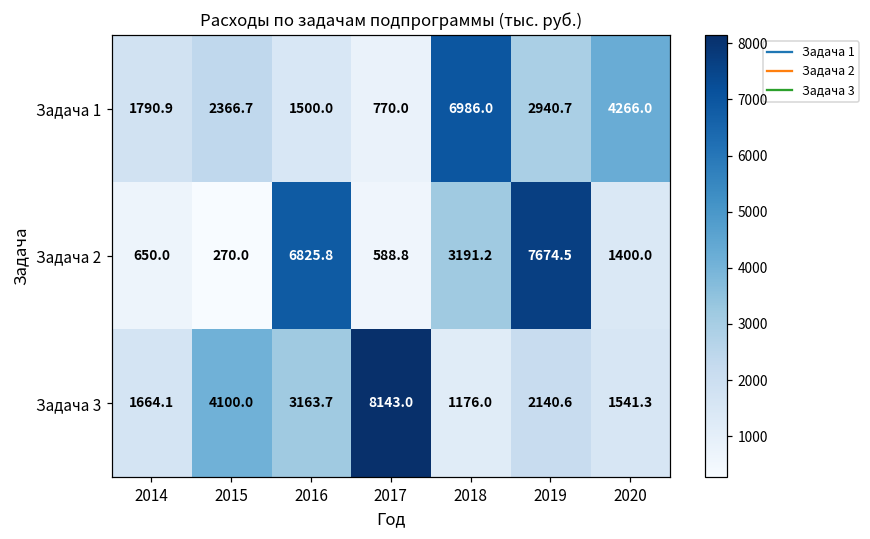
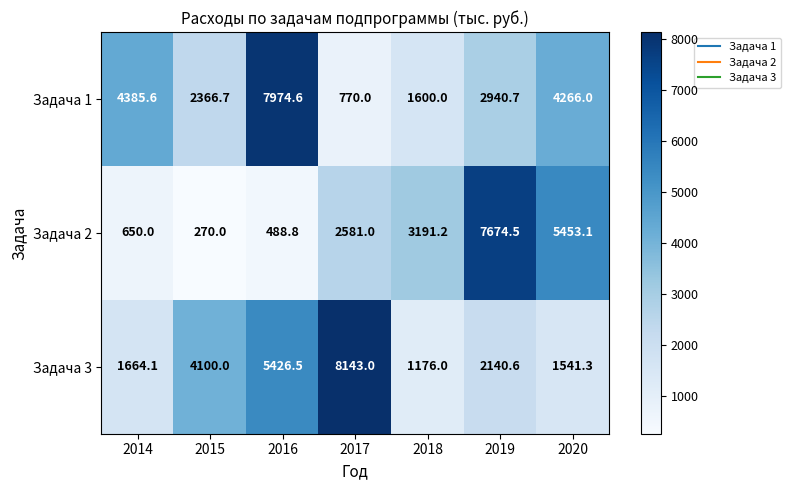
Задача 1, 2014: 1790.9 -> 4385.6
Задача 1, 2016: 1500.0 -> 7974.6
Задача 1, 2018: 6986.0 -> 1600.0
Задача 2, 2016: 6825.8 -> 488.8
Задача 2, 2017: 588.8 -> 2581.0
Задача 2, 2020: 1400.0 -> 5453.1
Задача 3, 2016: 3163.7 -> 5426.5
